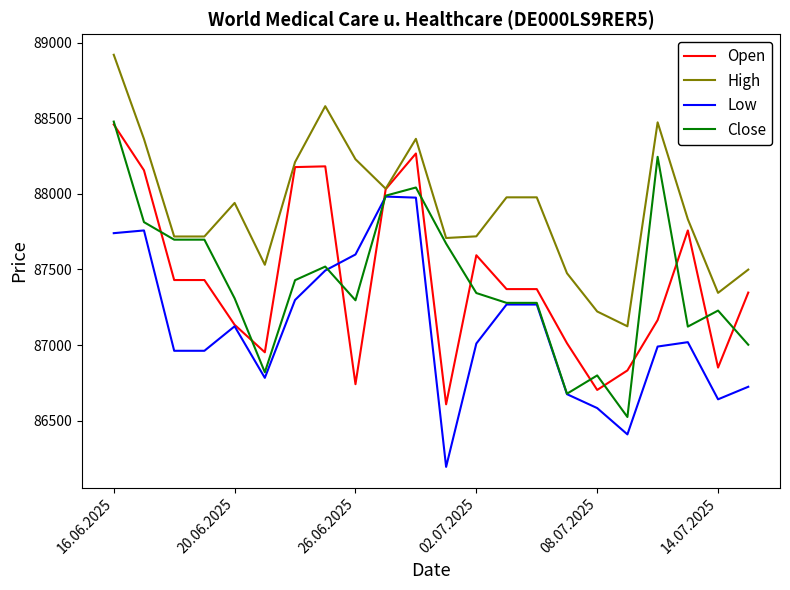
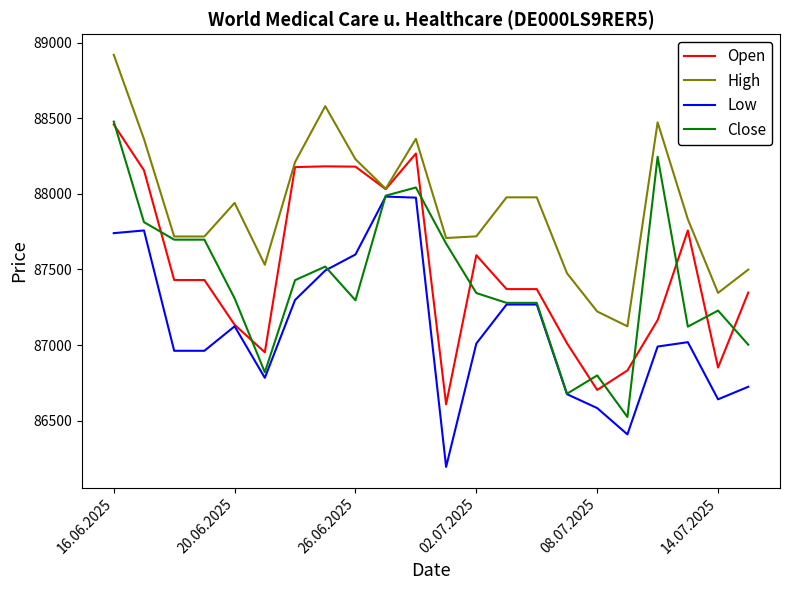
Open, 26.06.2025: 86740 -> 88180
